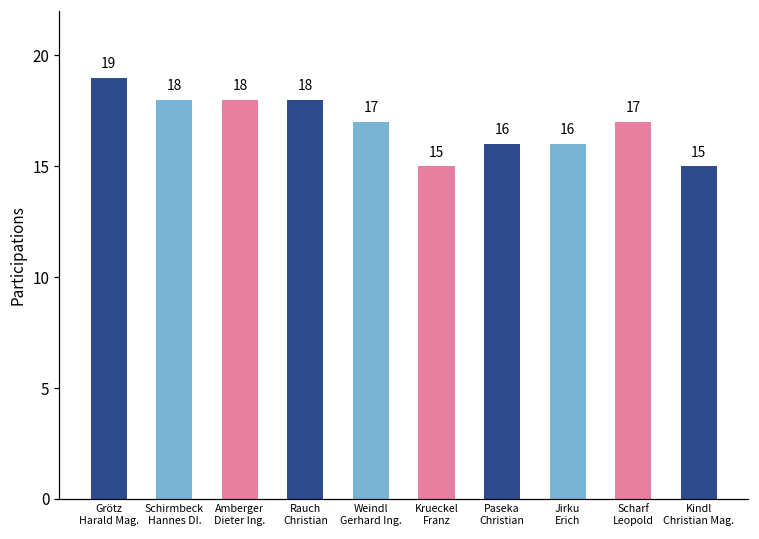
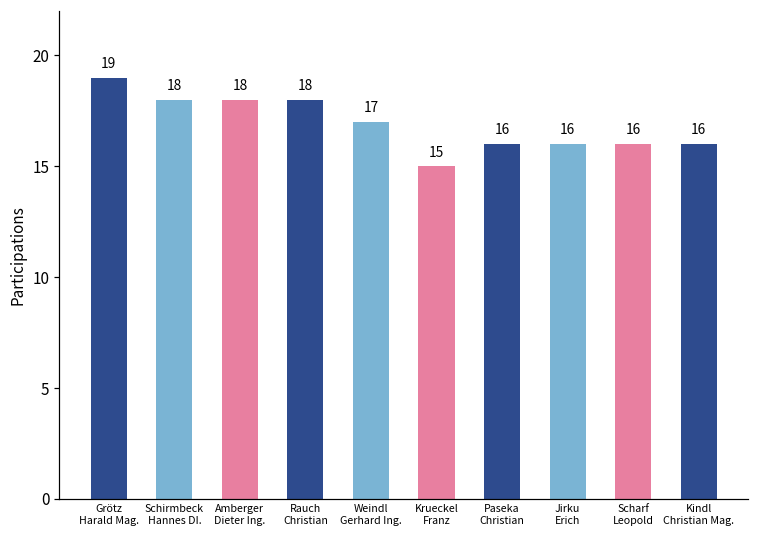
Scharf Leopold: 17 -> 16
Kindl Christian Mag.: 15 -> 16
